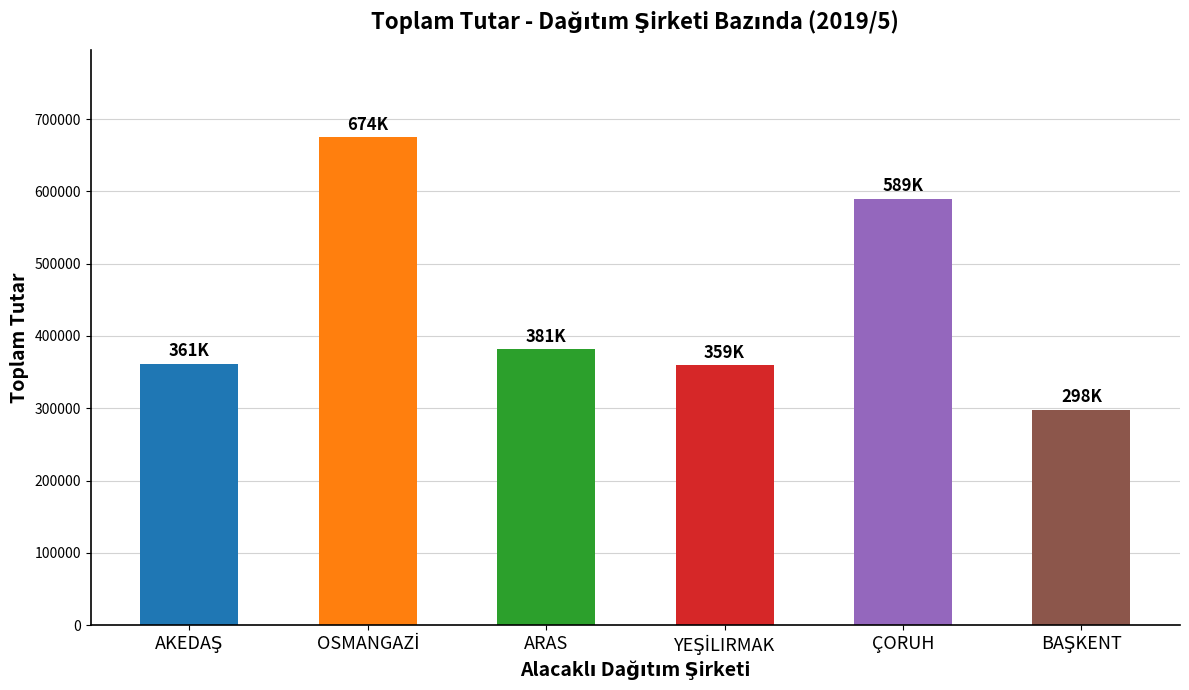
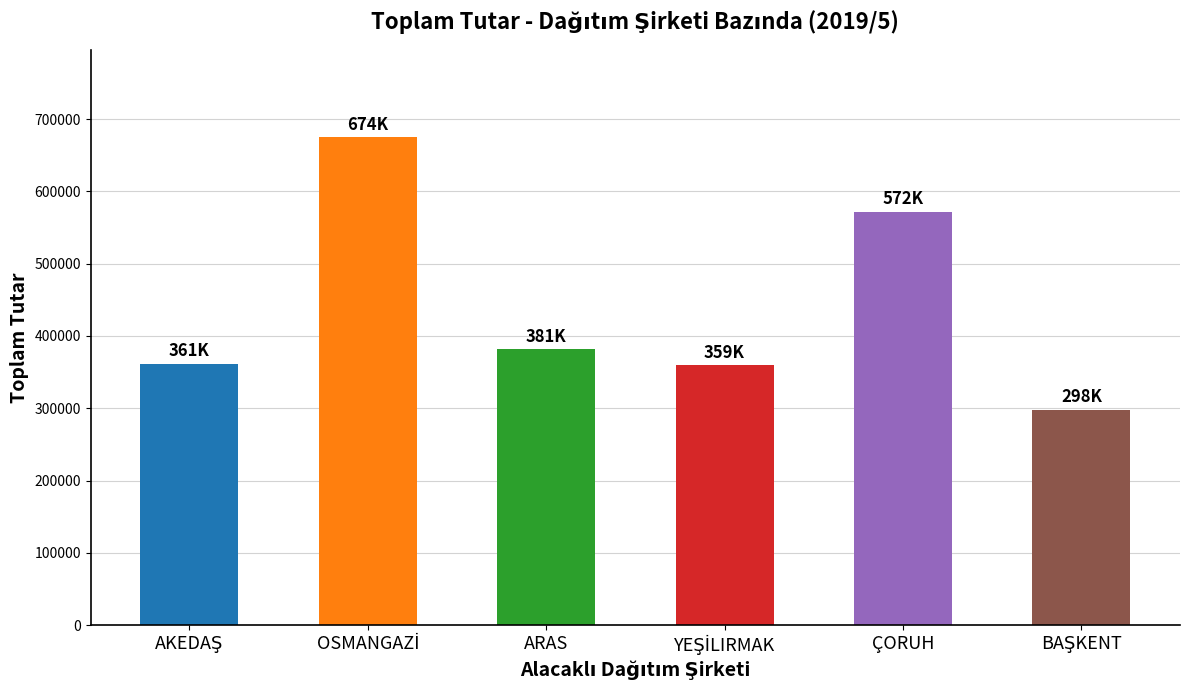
ÇORUH: 589K -> 572K
